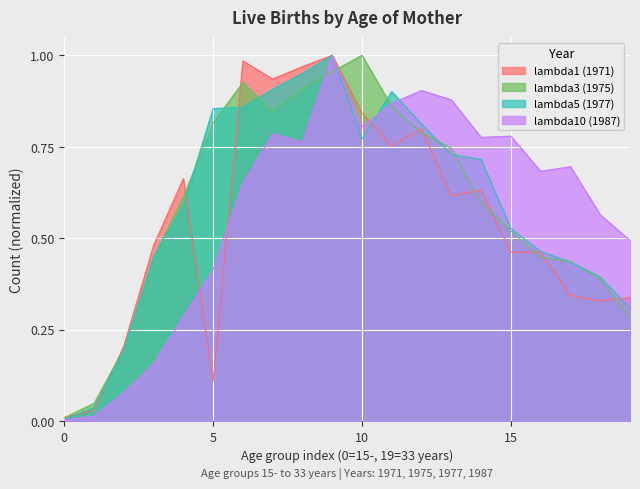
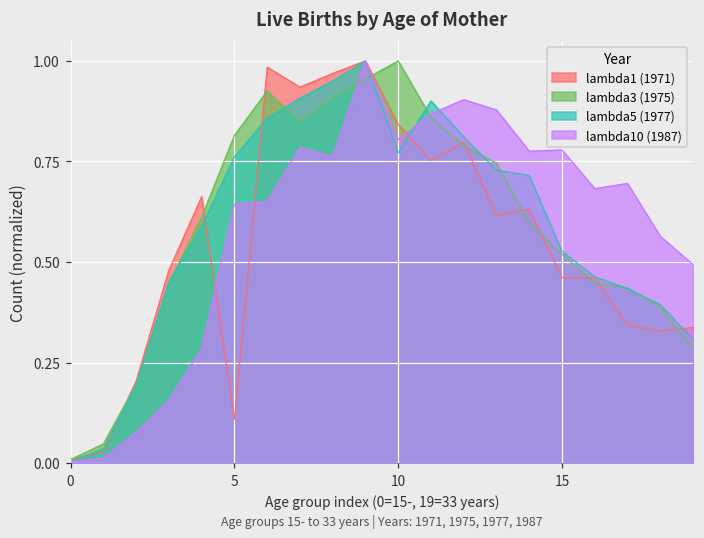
lambda5 (1977), 5: 0.85 -> 0.76
lambda10 (1987), 5: 0.41 -> 0.64
